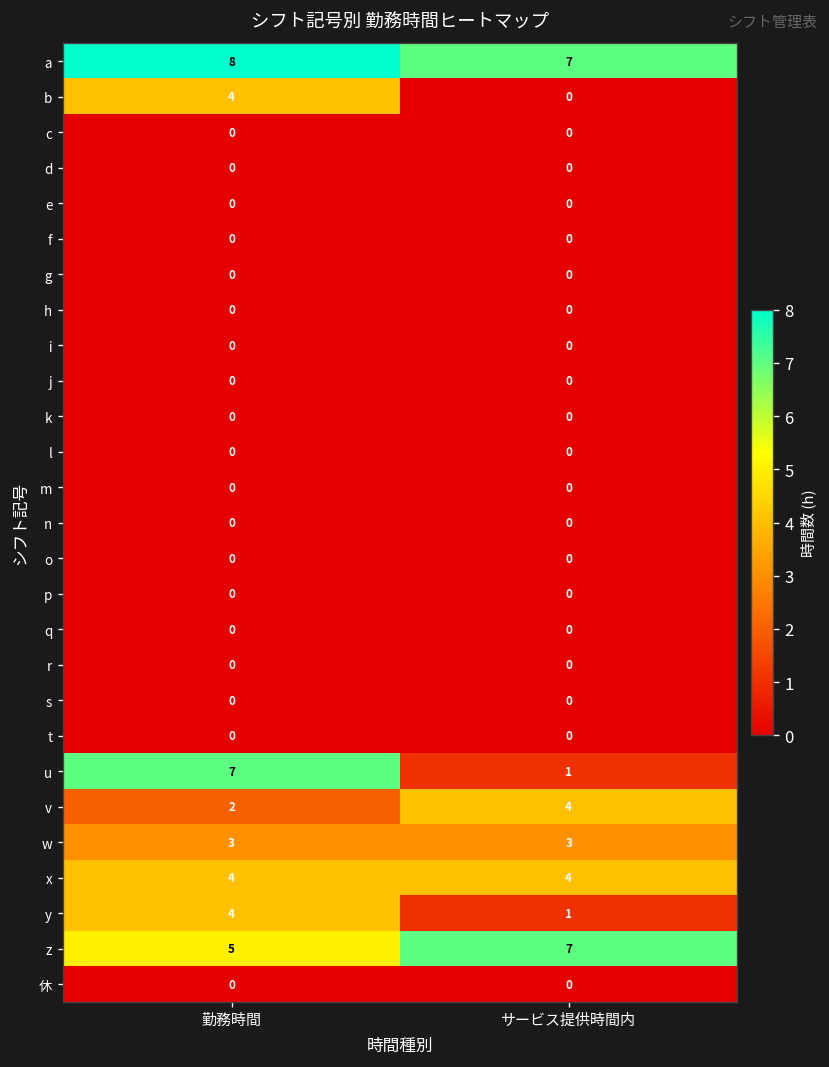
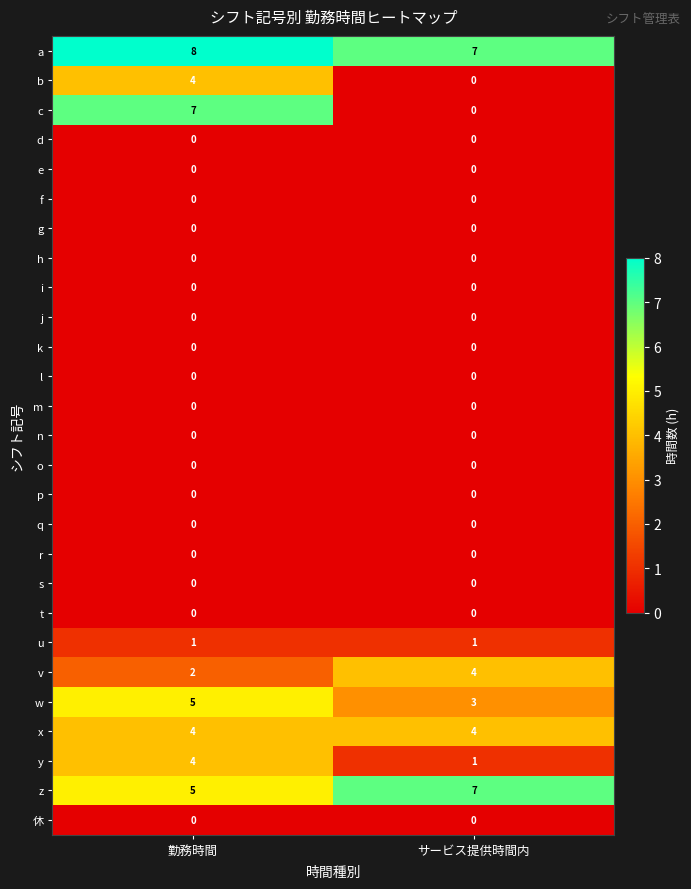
c, 勤務時間: 0 -> 7
u, 勤務時間: 7 -> 1
w, 勤務時間: 3 -> 5
